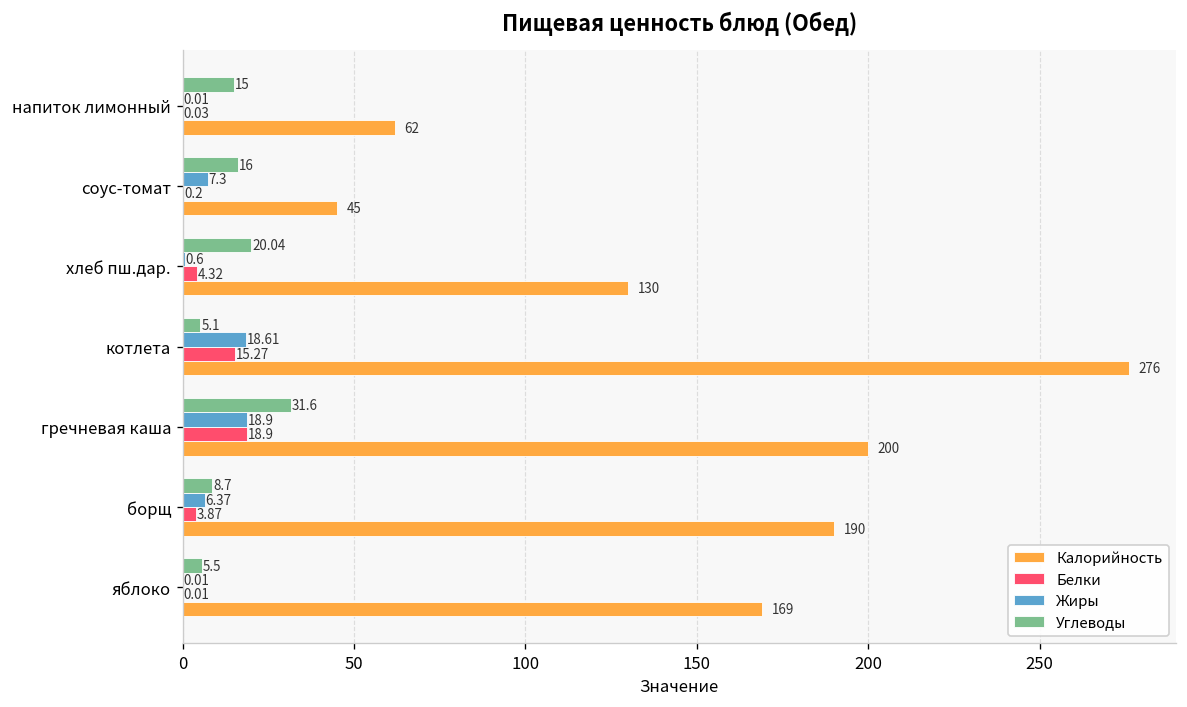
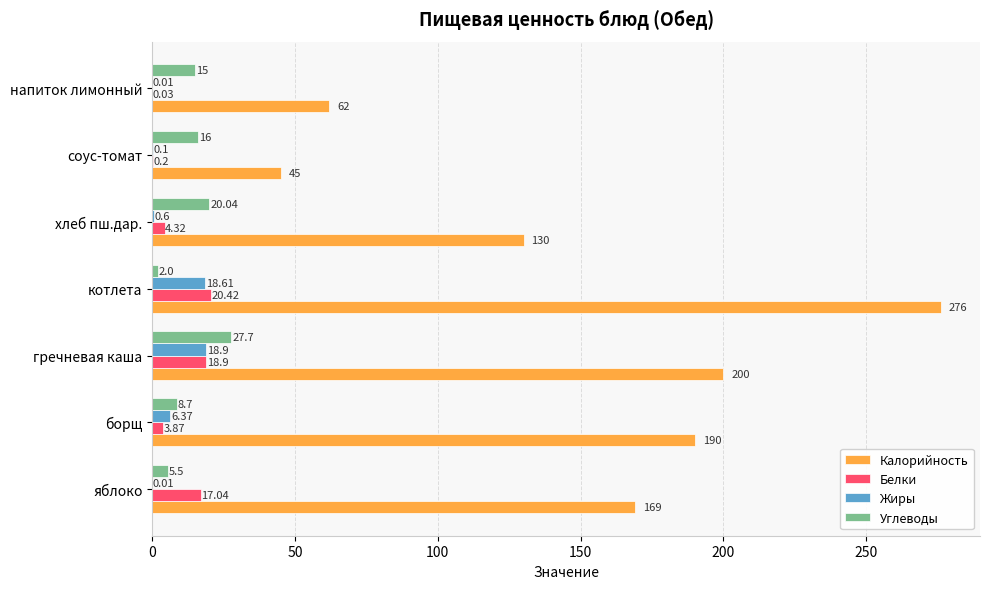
Жиры, соус-томат: 7.3 -> 0.1
Углеводы, котлета: 5.1 -> 2.0
Белки, котлета: 15.27 -> 20.42
Углеводы, гречневая каша: 31.6 -> 27.7
Белки, яблоко: 0.01 -> 17.04
